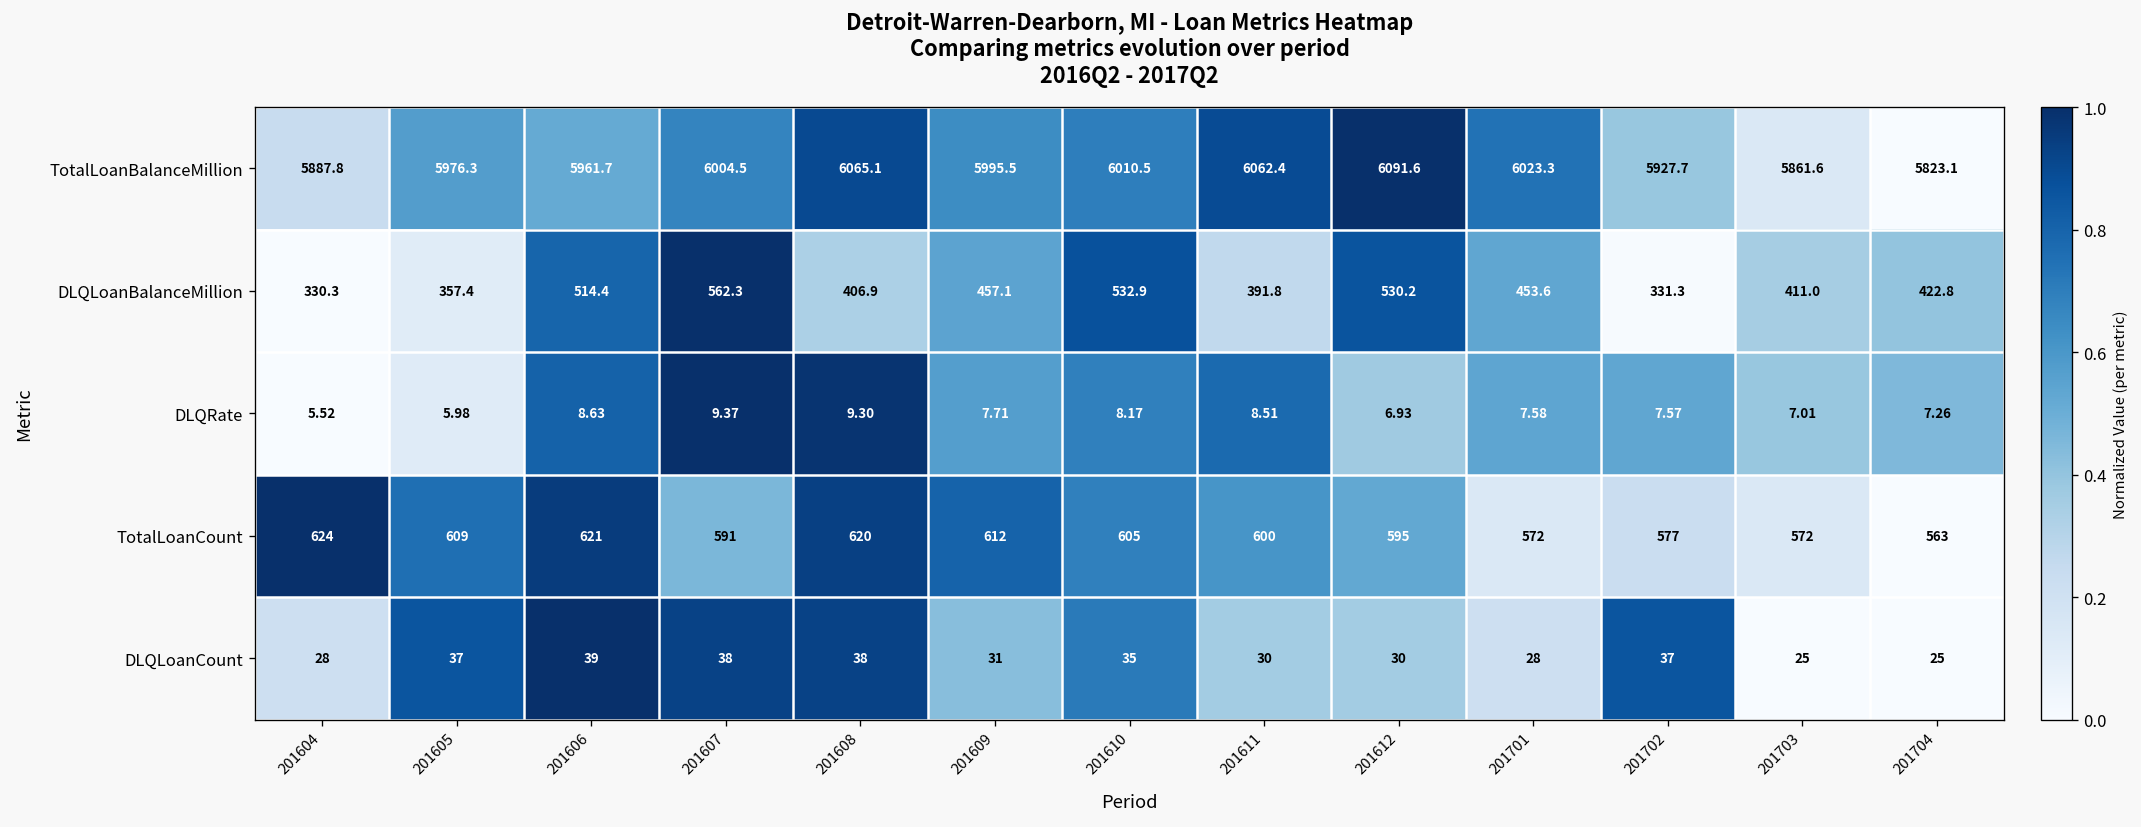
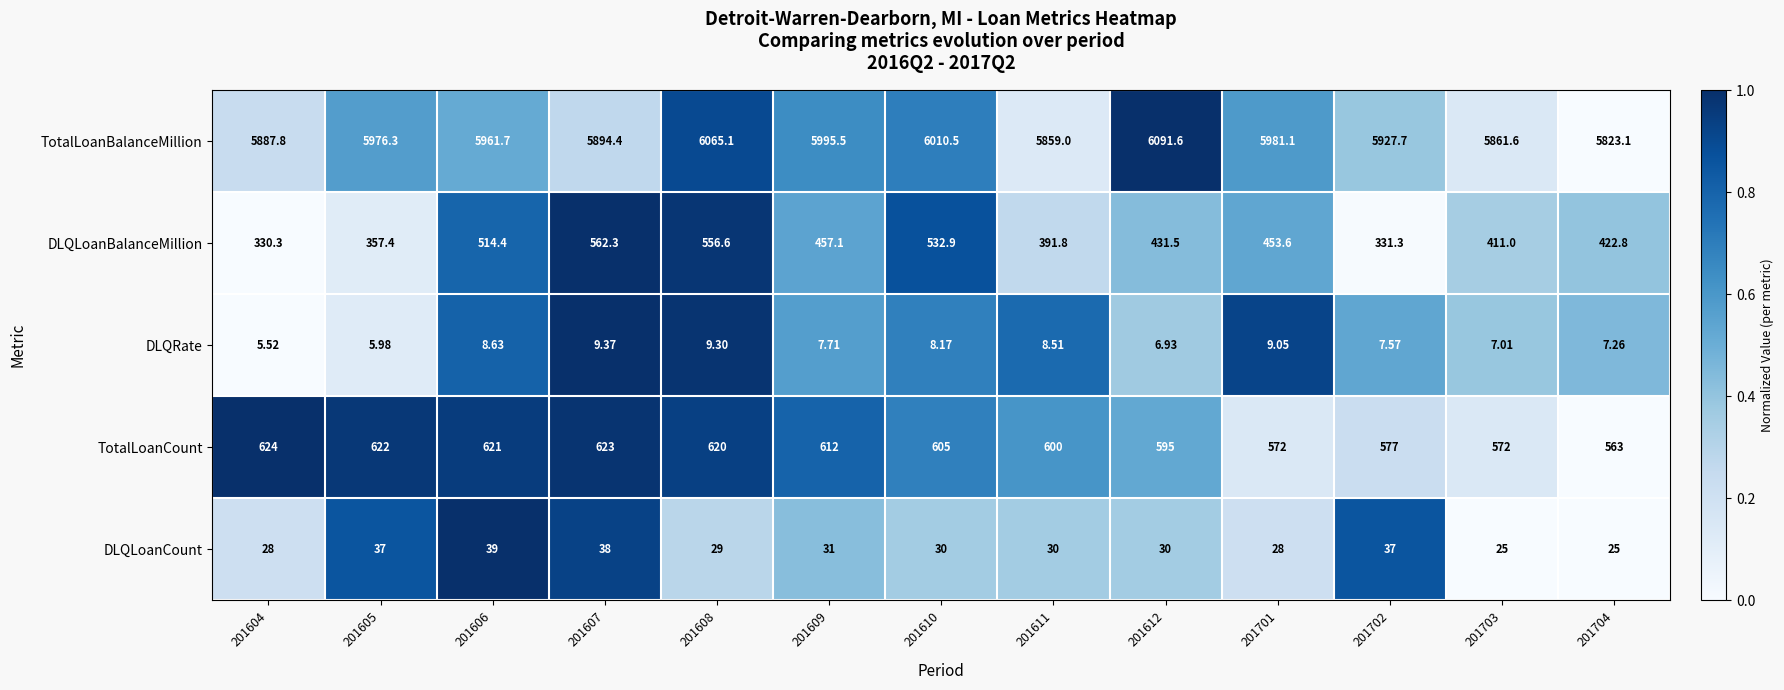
TotalLoanBalanceMillion, 201607: 6004.5 -> 5894.4
TotalLoanBalanceMillion, 201611: 6062.4 -> 5859.0
TotalLoanBalanceMillion, 201701: 6023.3 -> 5981.1
DLQLoanBalanceMillion, 201608: 406.9 -> 556.6
DLQLoanBalanceMillion, 201612: 530.2 -> 431.5
DLQRate, 201701: 7.58 -> 9.05
TotalLoanCount, 201605: 609 -> 622
TotalLoanCount, 201607: 591 -> 623
DLQLoanCount, 201608: 38 -> 29
DLQLoanCount, 201610: 35 -> 30
